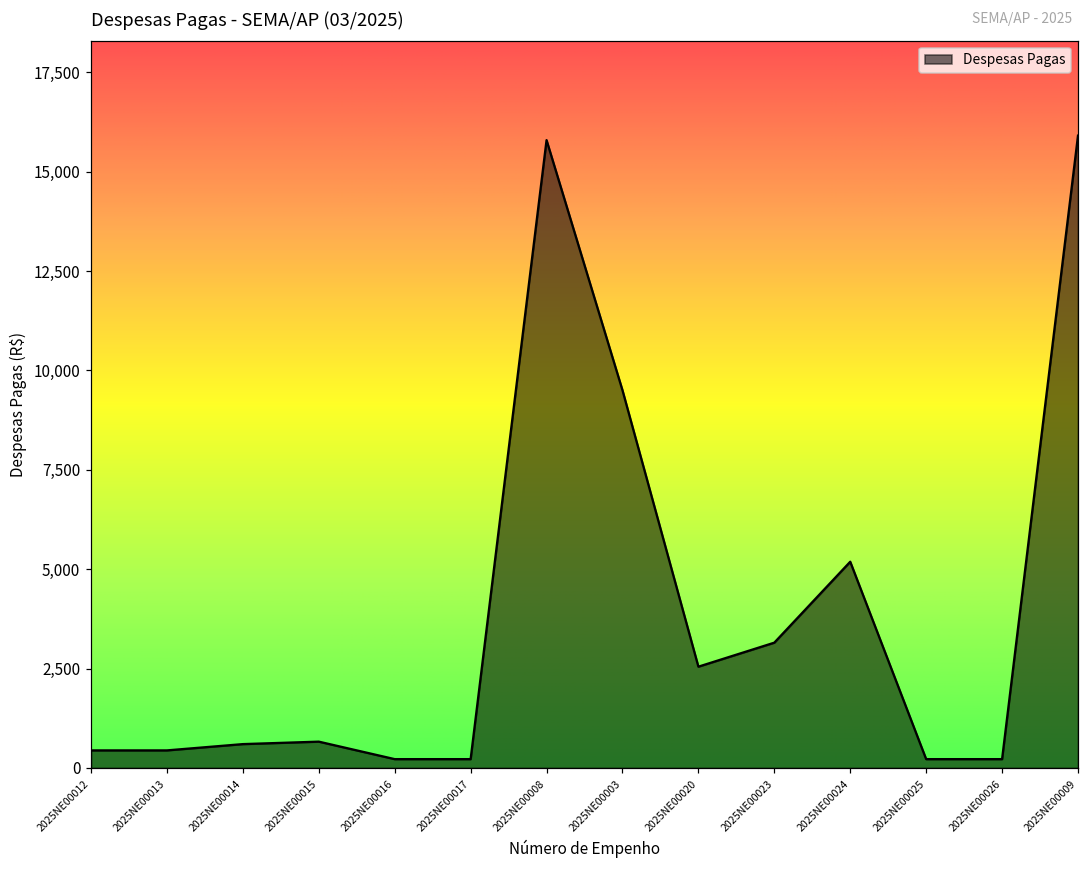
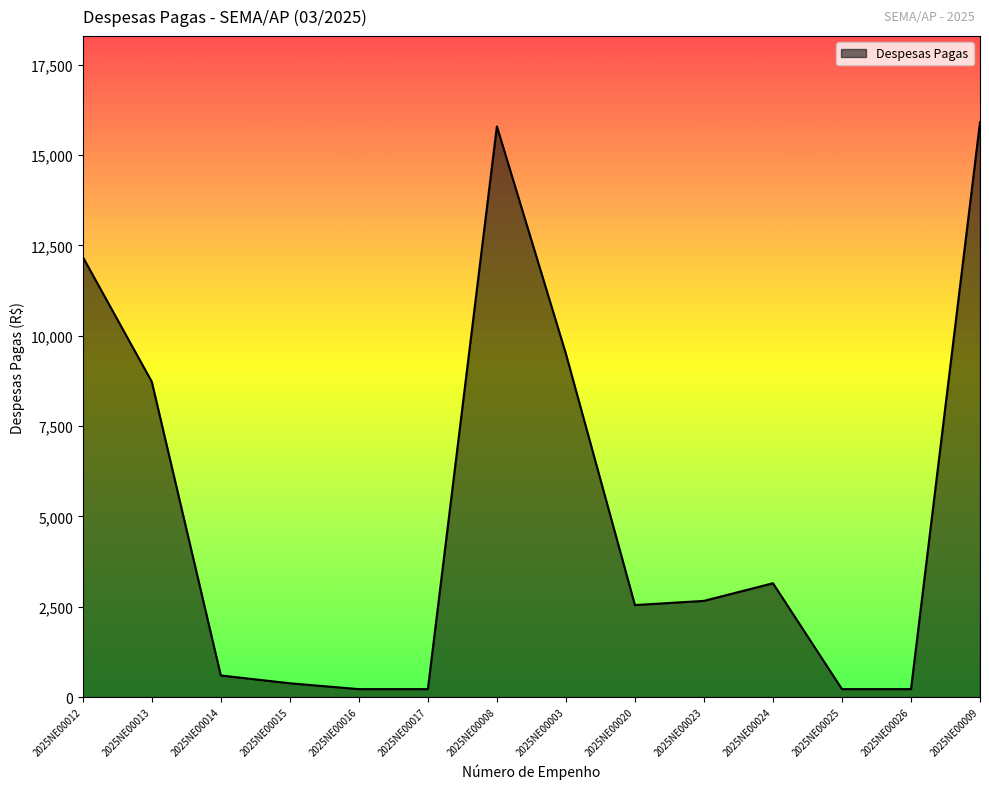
2025NE00012: 400 -> 12,200
2025NE00013: 400 -> 8,700
2025NE00015: 700 -> 400
2025NE00023: 3,200 -> 2,700
2025NE00024: 5,200 -> 3,200
